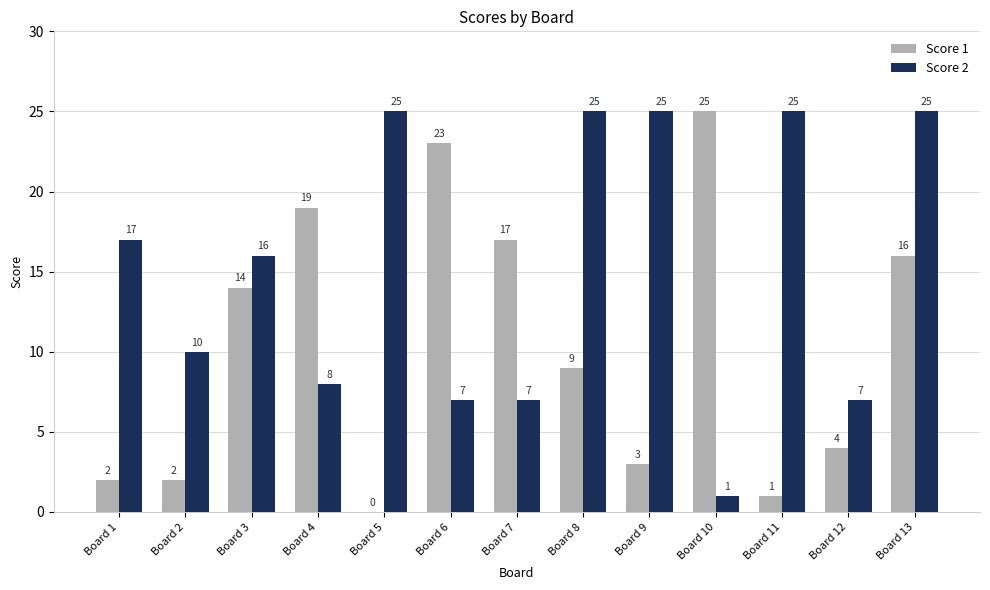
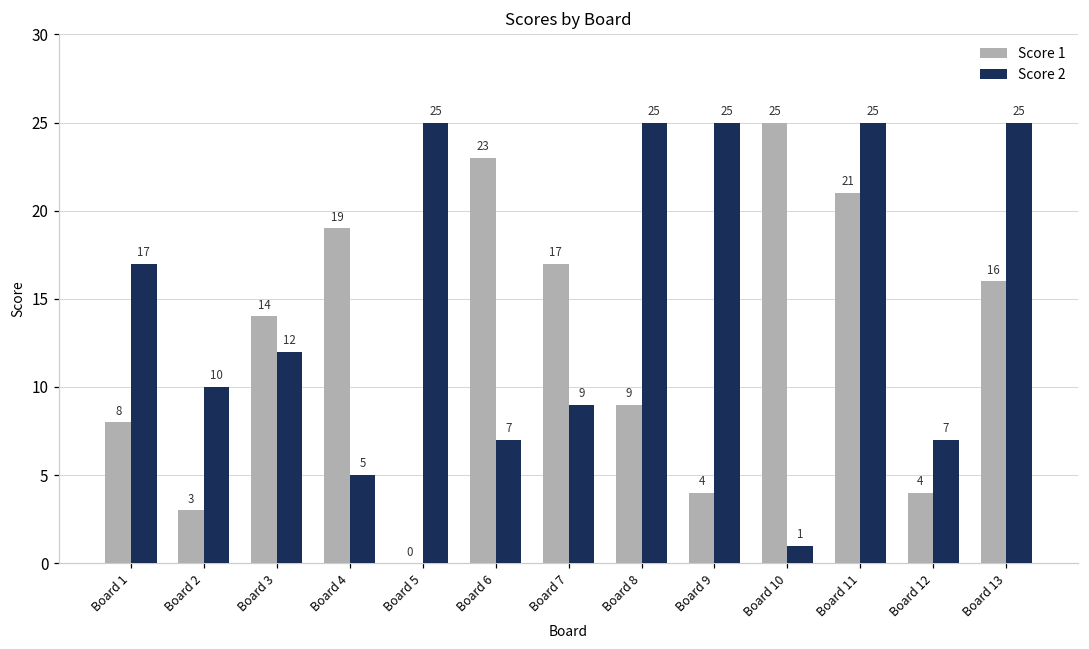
Score 1, Board 1: 2 -> 8
Score 1, Board 2: 2 -> 3
Score 2, Board 3: 16 -> 12
Score 2, Board 4: 8 -> 5
Score 2, Board 7: 7 -> 9
Score 1, Board 9: 3 -> 4
Score 1, Board 11: 1 -> 21
